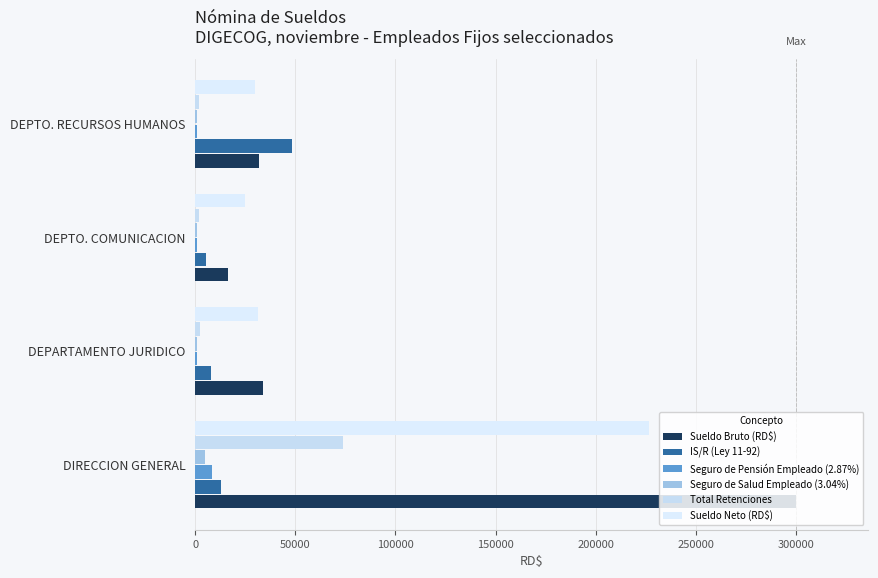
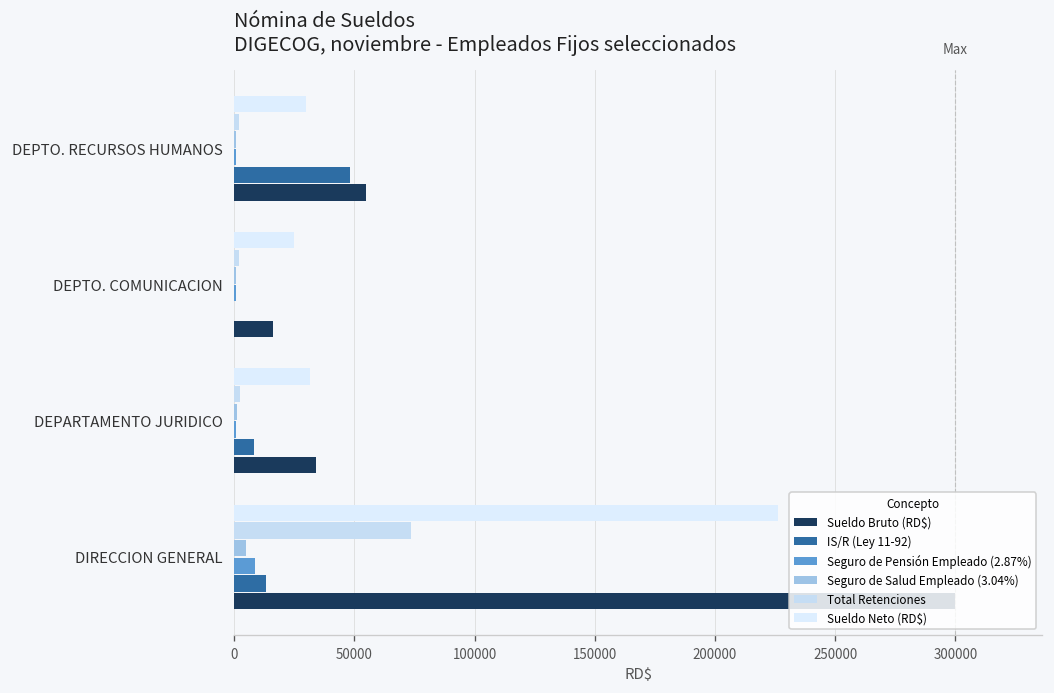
Sueldo Bruto (RD$), DEPTO. RECURSOS HUMANOS: 32000 -> 55000
IS/R (Ley 11-92), DEPTO. COMUNICACION: 5000 -> 0
